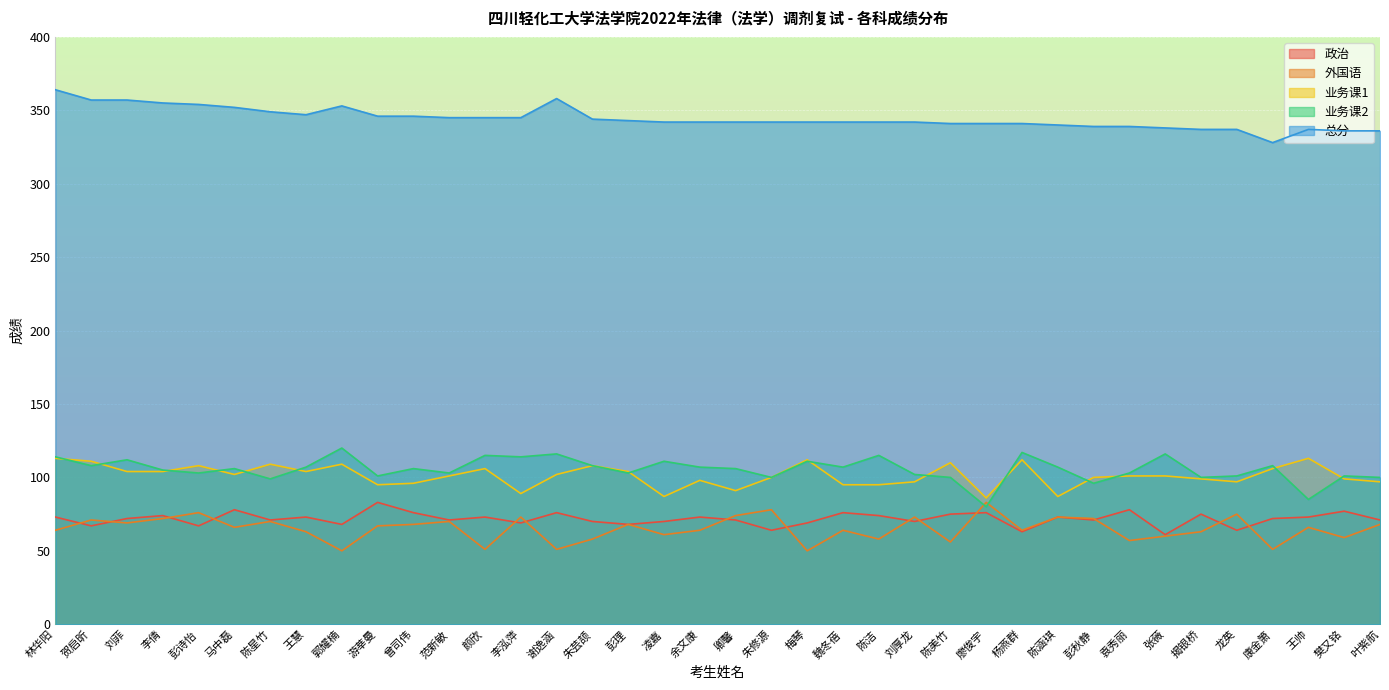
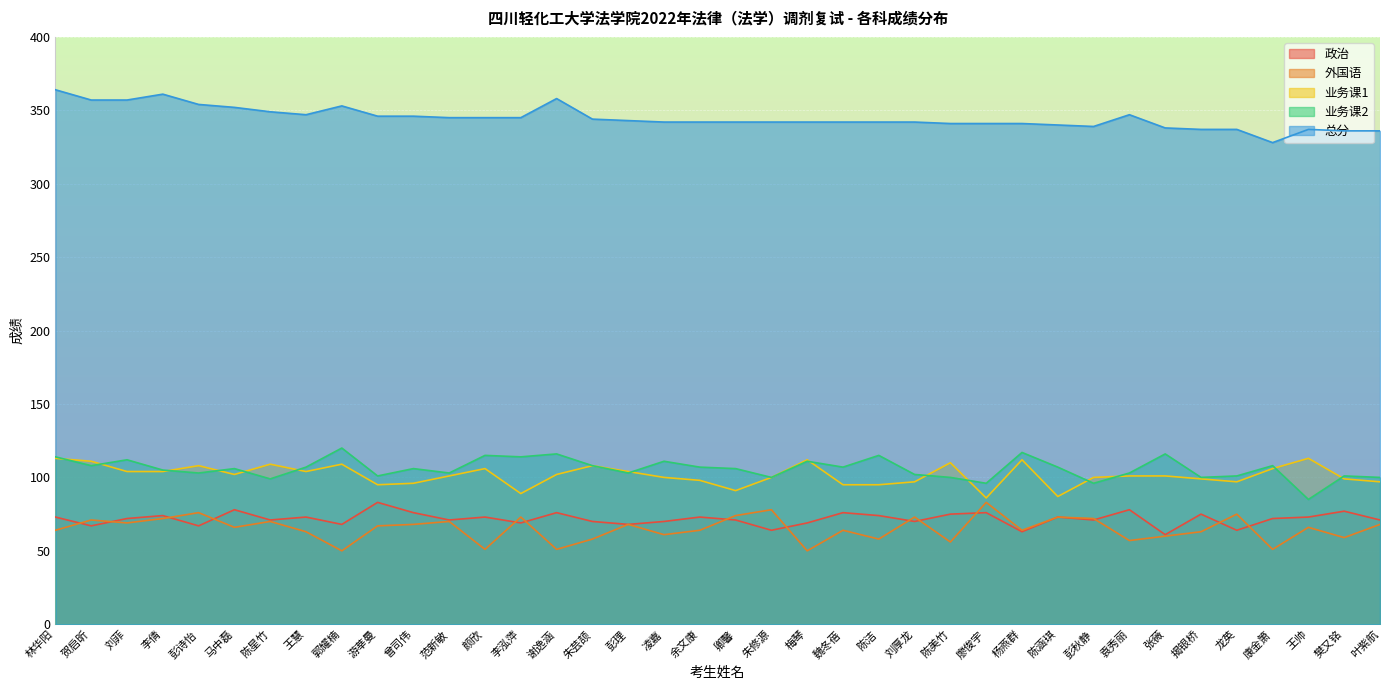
总分, 李倩: 355 -> 361
业务课1, 凌嘉: 87 -> 100
业务课2, 廖俊宇: 80 -> 96
总分, 袁秀丽: 339 -> 347
